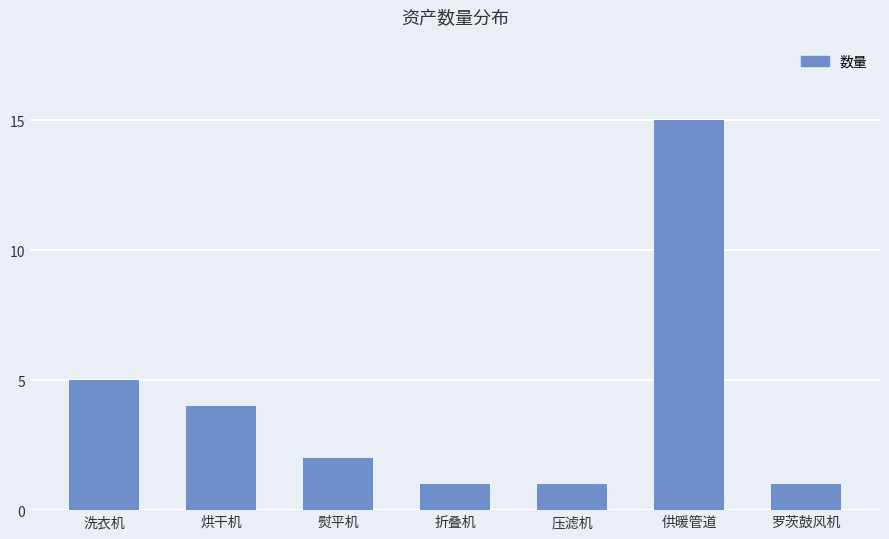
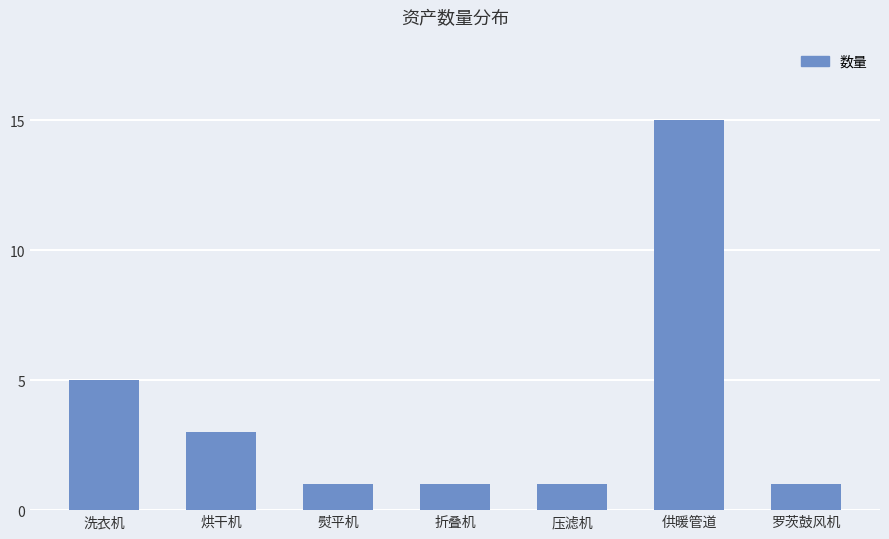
烘干机: 4 -> 3
熨平机: 2 -> 1
